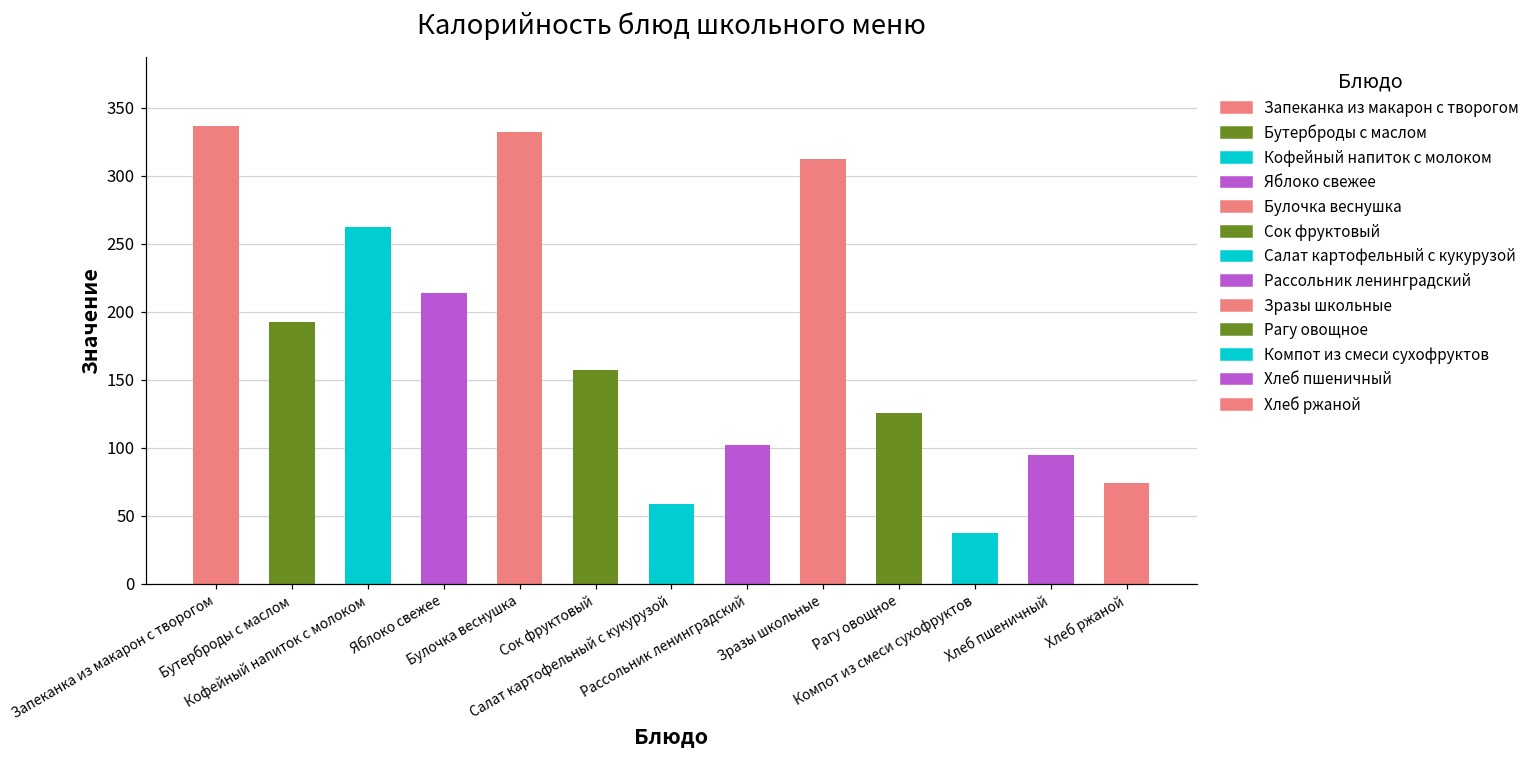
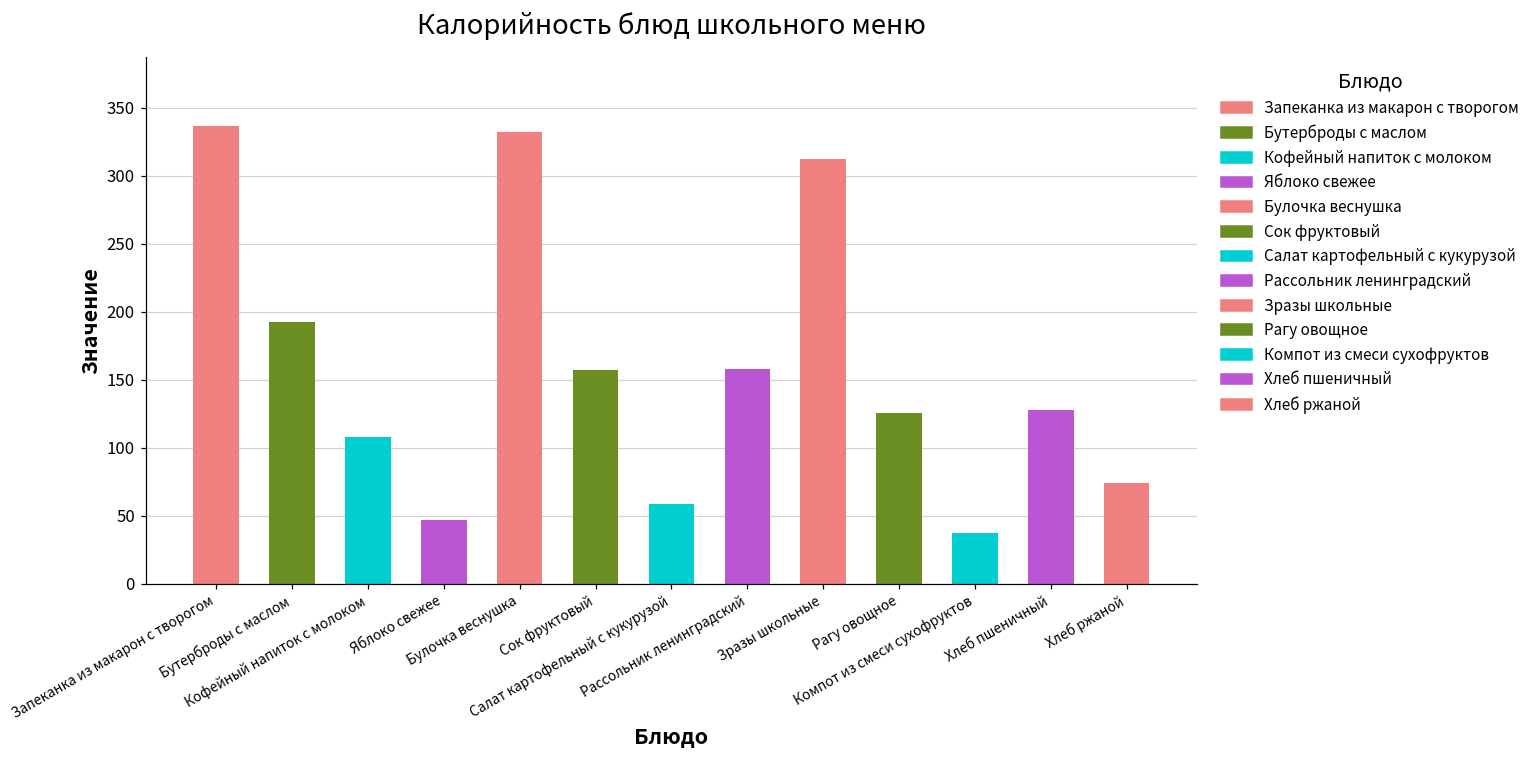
Кофейный напиток с молоком: 262 -> 108
Яблоко свежее: 214 -> 47
Рассольник ленинградский: 102 -> 158
Хлеб пшеничный: 95 -> 128
